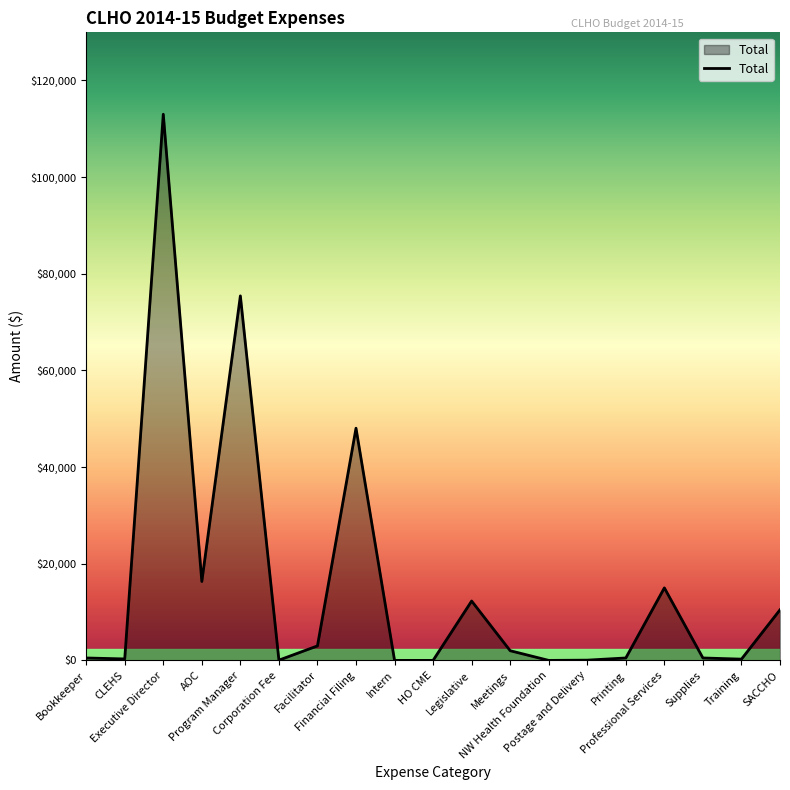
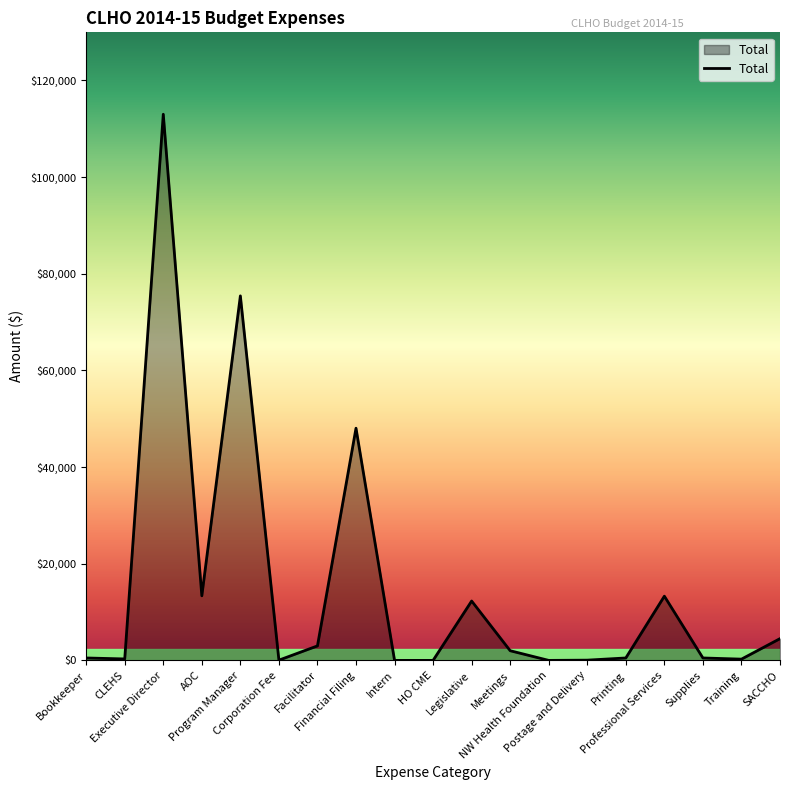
AOC: $16,000 -> $13,000
Professional Services: $15,000 -> $13,000
SACCHO: $10,000 -> $5,000
